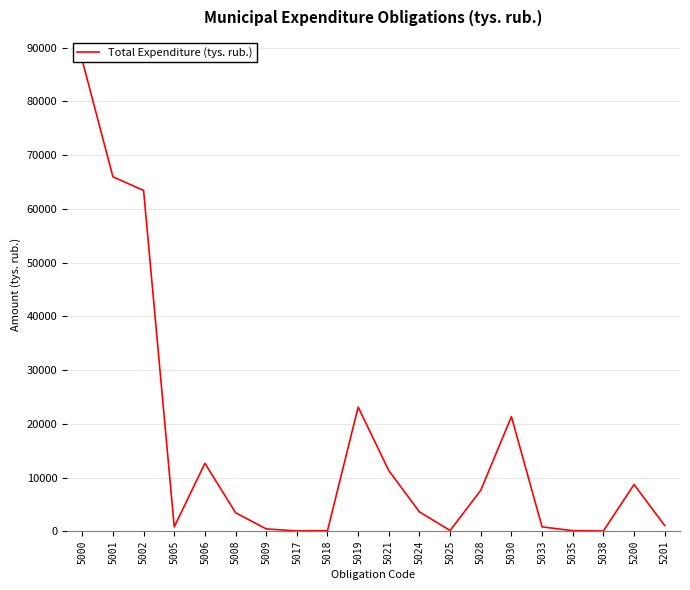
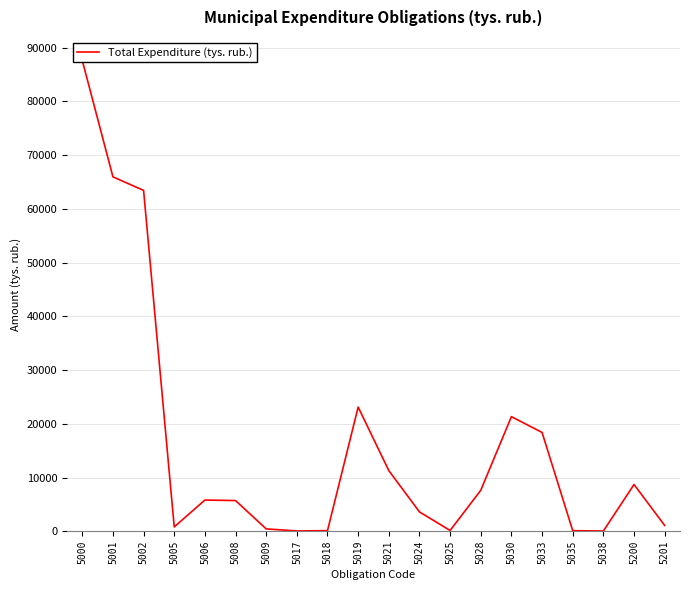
5006: 13000 -> 6000
5008: 3000 -> 6000
5033: 1000 -> 18000
